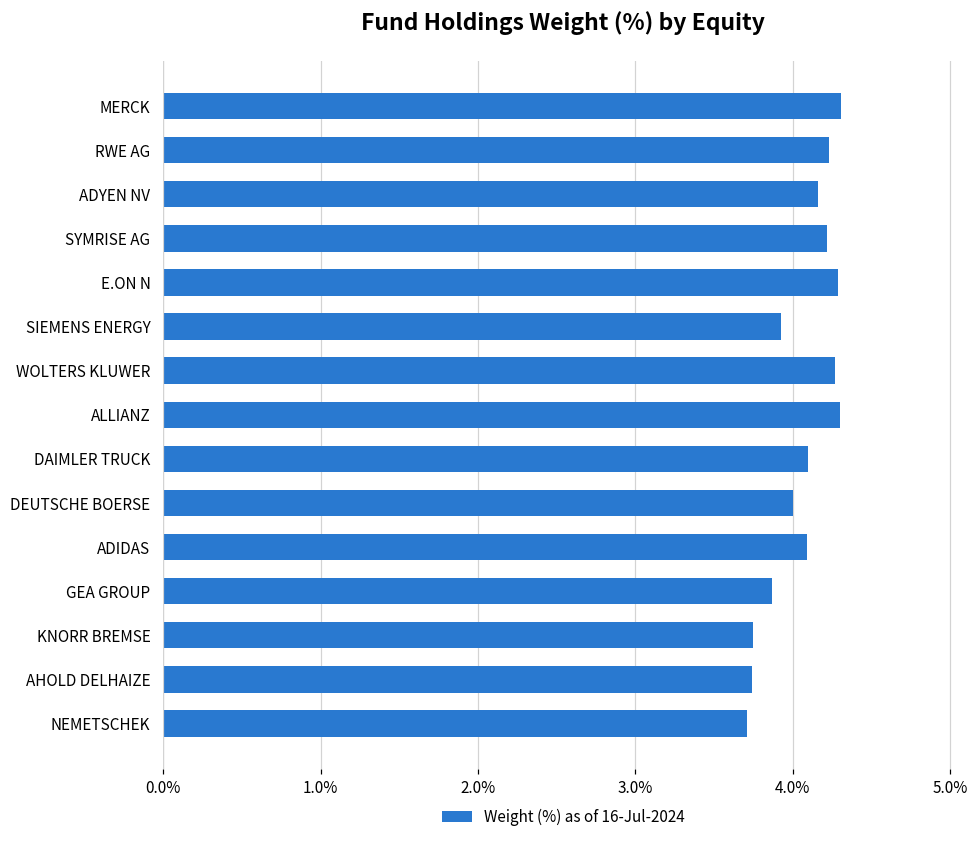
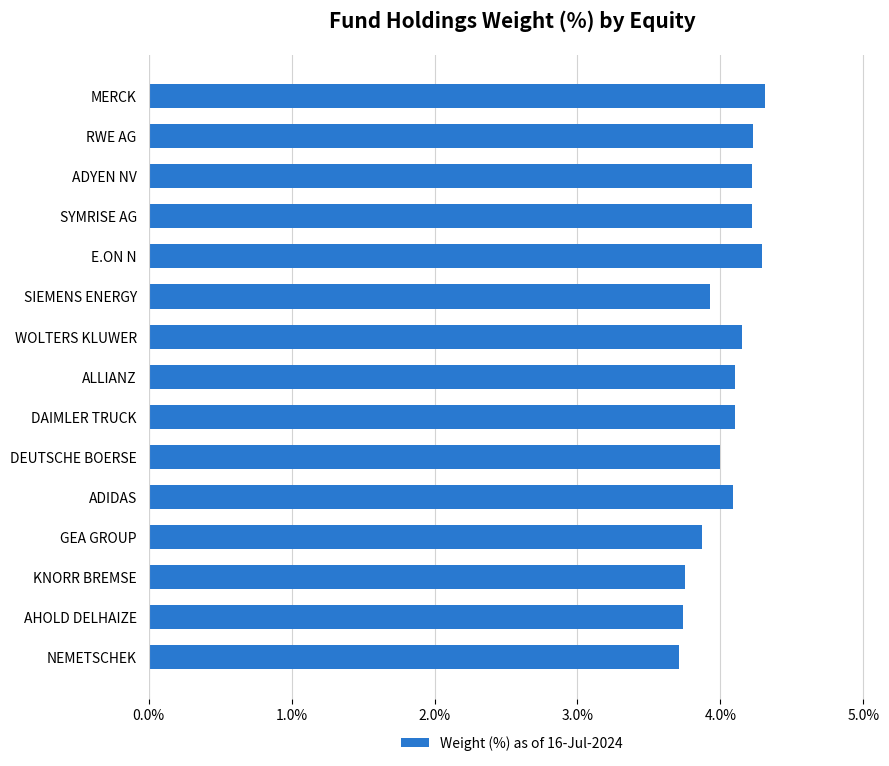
ADYEN NV: 4.16% -> 4.22%
WOLTERS KLUWER: 4.27% -> 4.15%
ALLIANZ: 4.3% -> 4.1%
